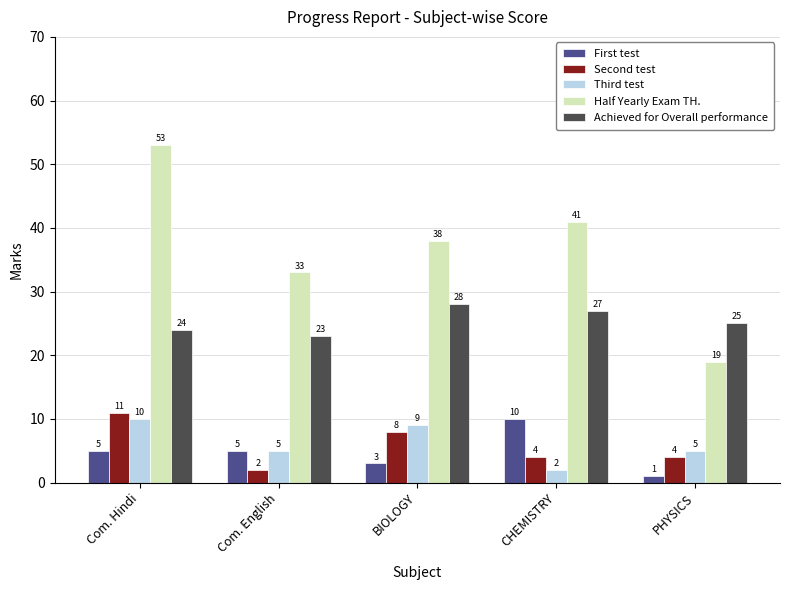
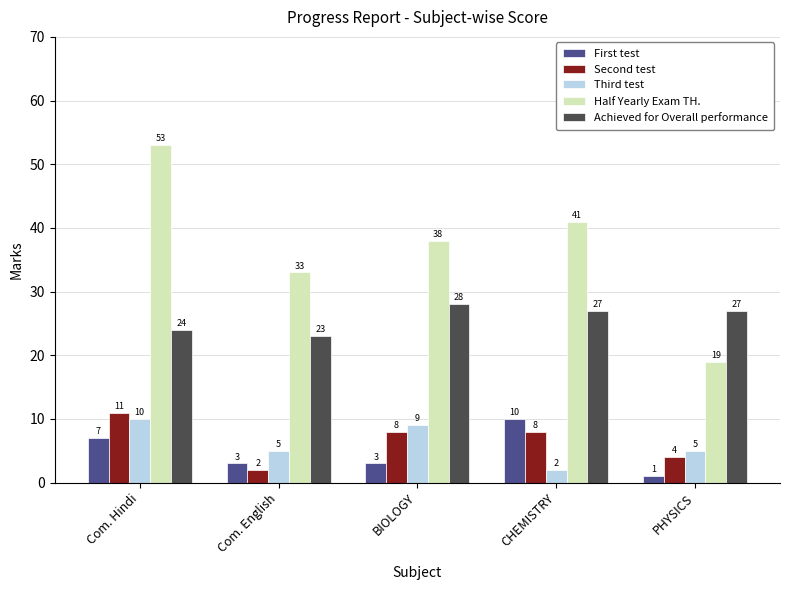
First test, Com. Hindi: 5 -> 7
First test, Com. English: 5 -> 3
Second test, CHEMISTRY: 4 -> 8
Achieved for Overall performance, PHYSICS: 25 -> 27
